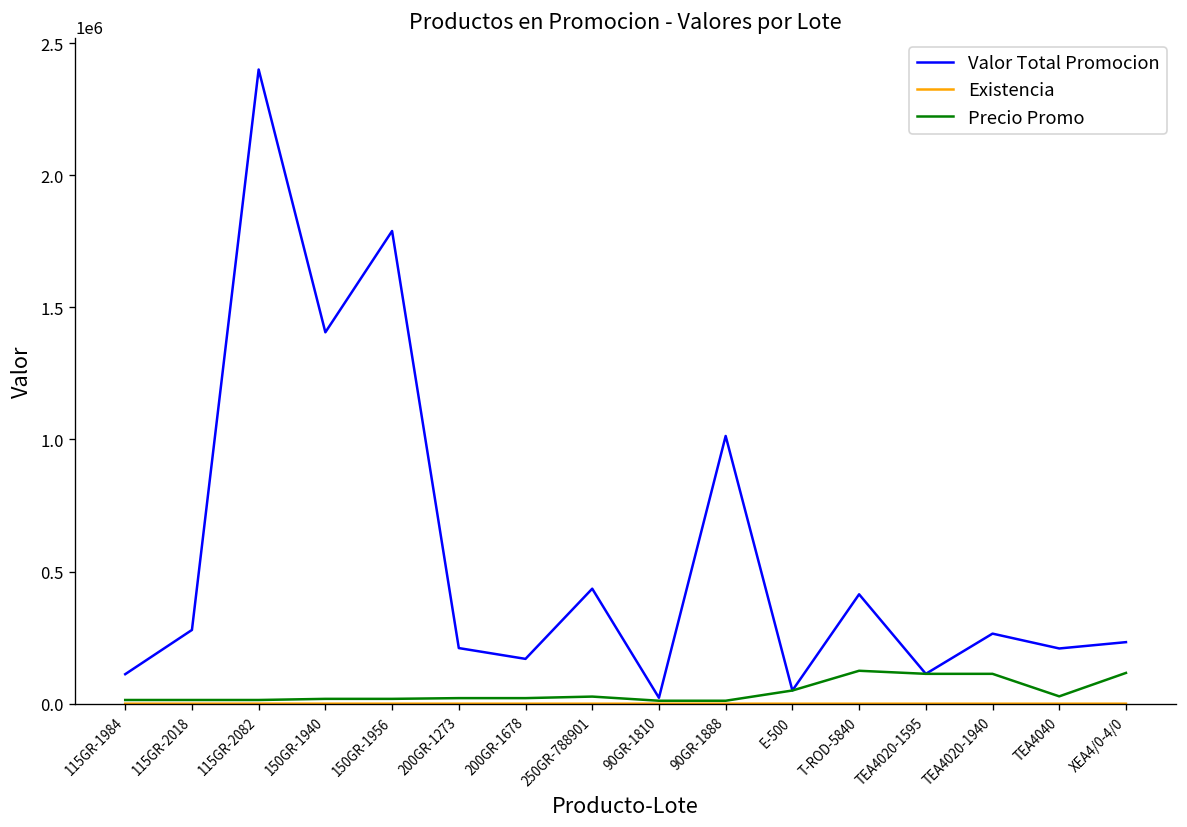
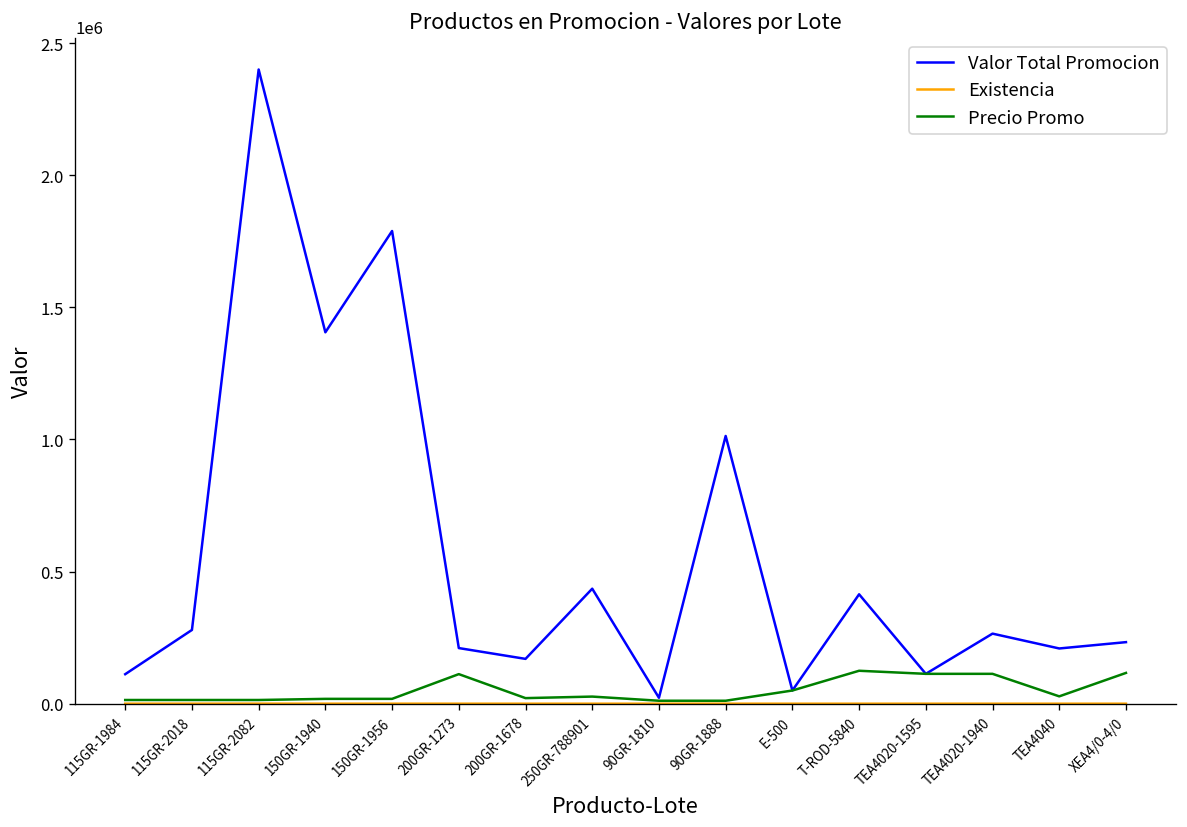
Precio Promo, 200GR-1273: 20000 -> 110000
